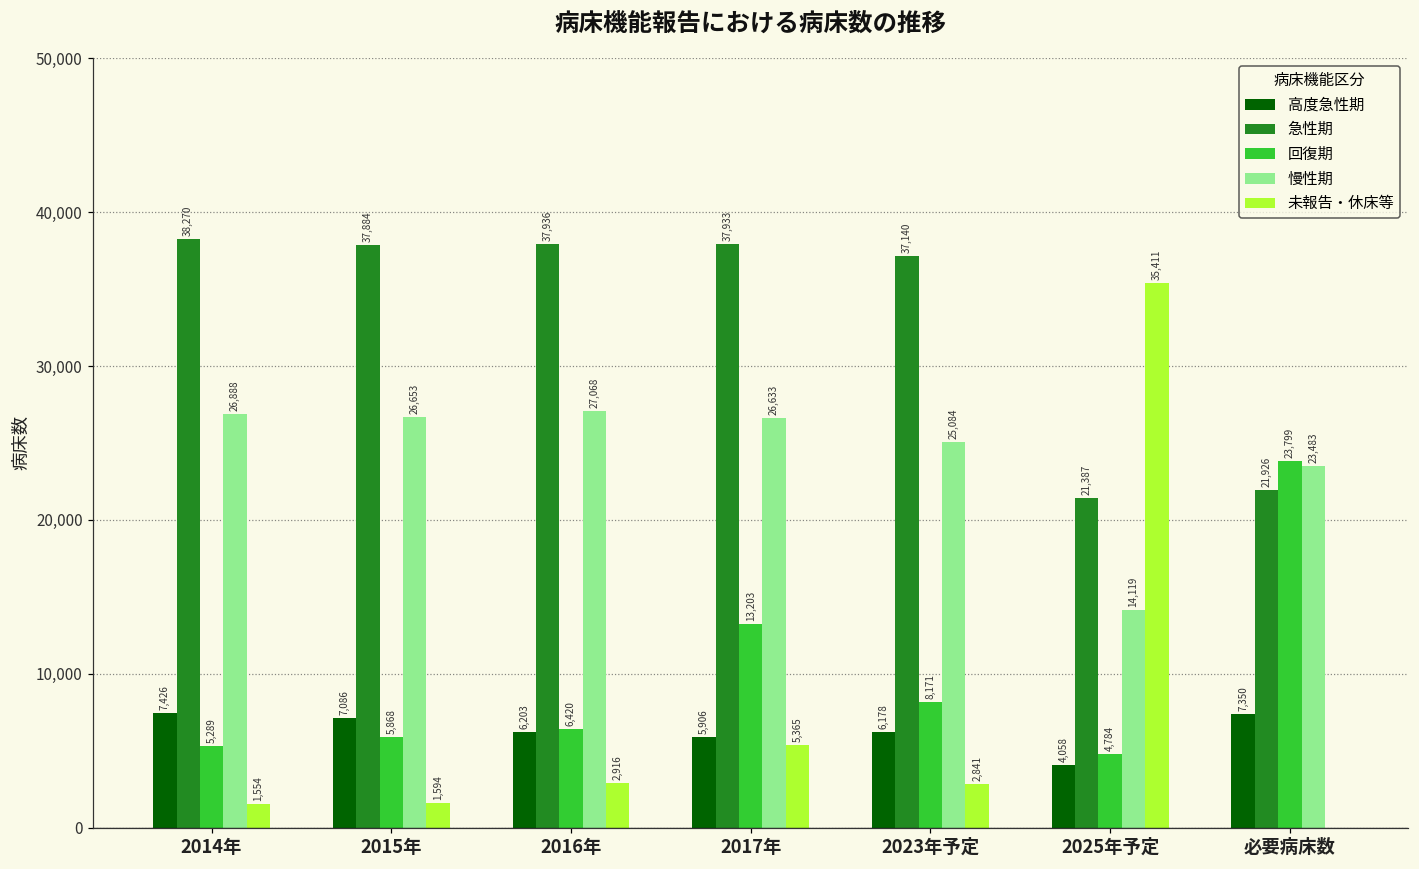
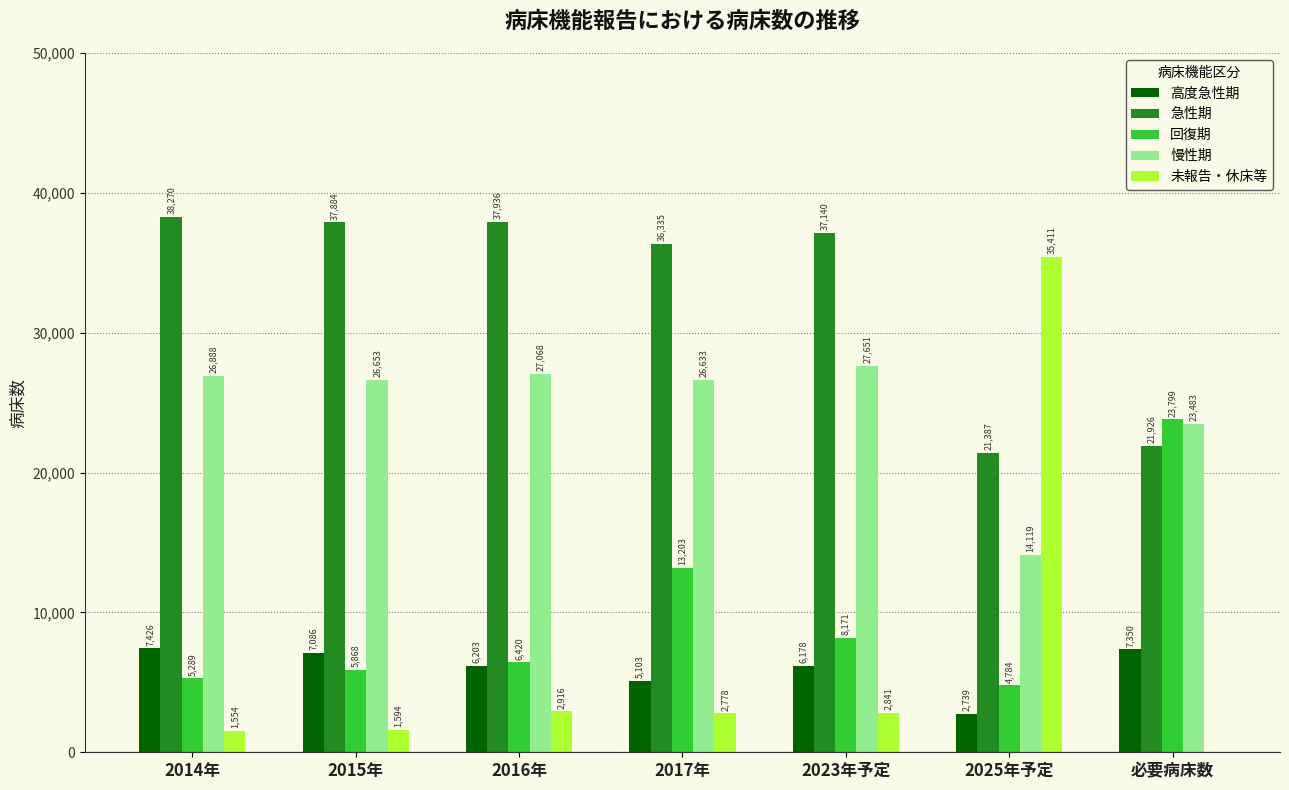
高度急性期, 2017年: 5,906 -> 5,103
急性期, 2017年: 37,933 -> 36,335
未報告・休床等, 2017年: 5,365 -> 2,778
慢性期, 2023年予定: 25,084 -> 27,651
高度急性期, 2025年予定: 4,058 -> 2,739
